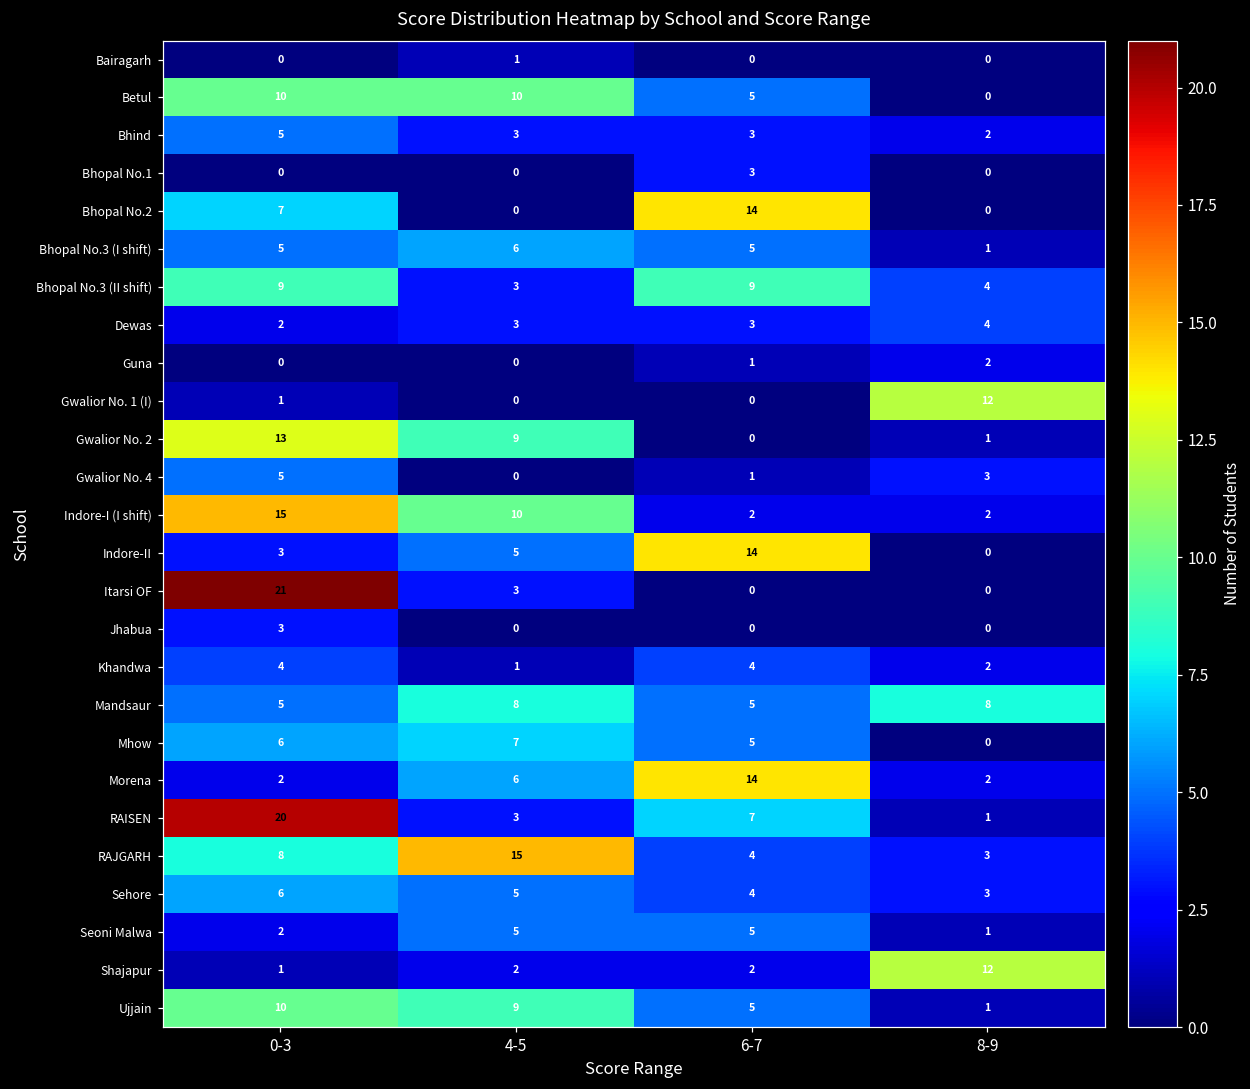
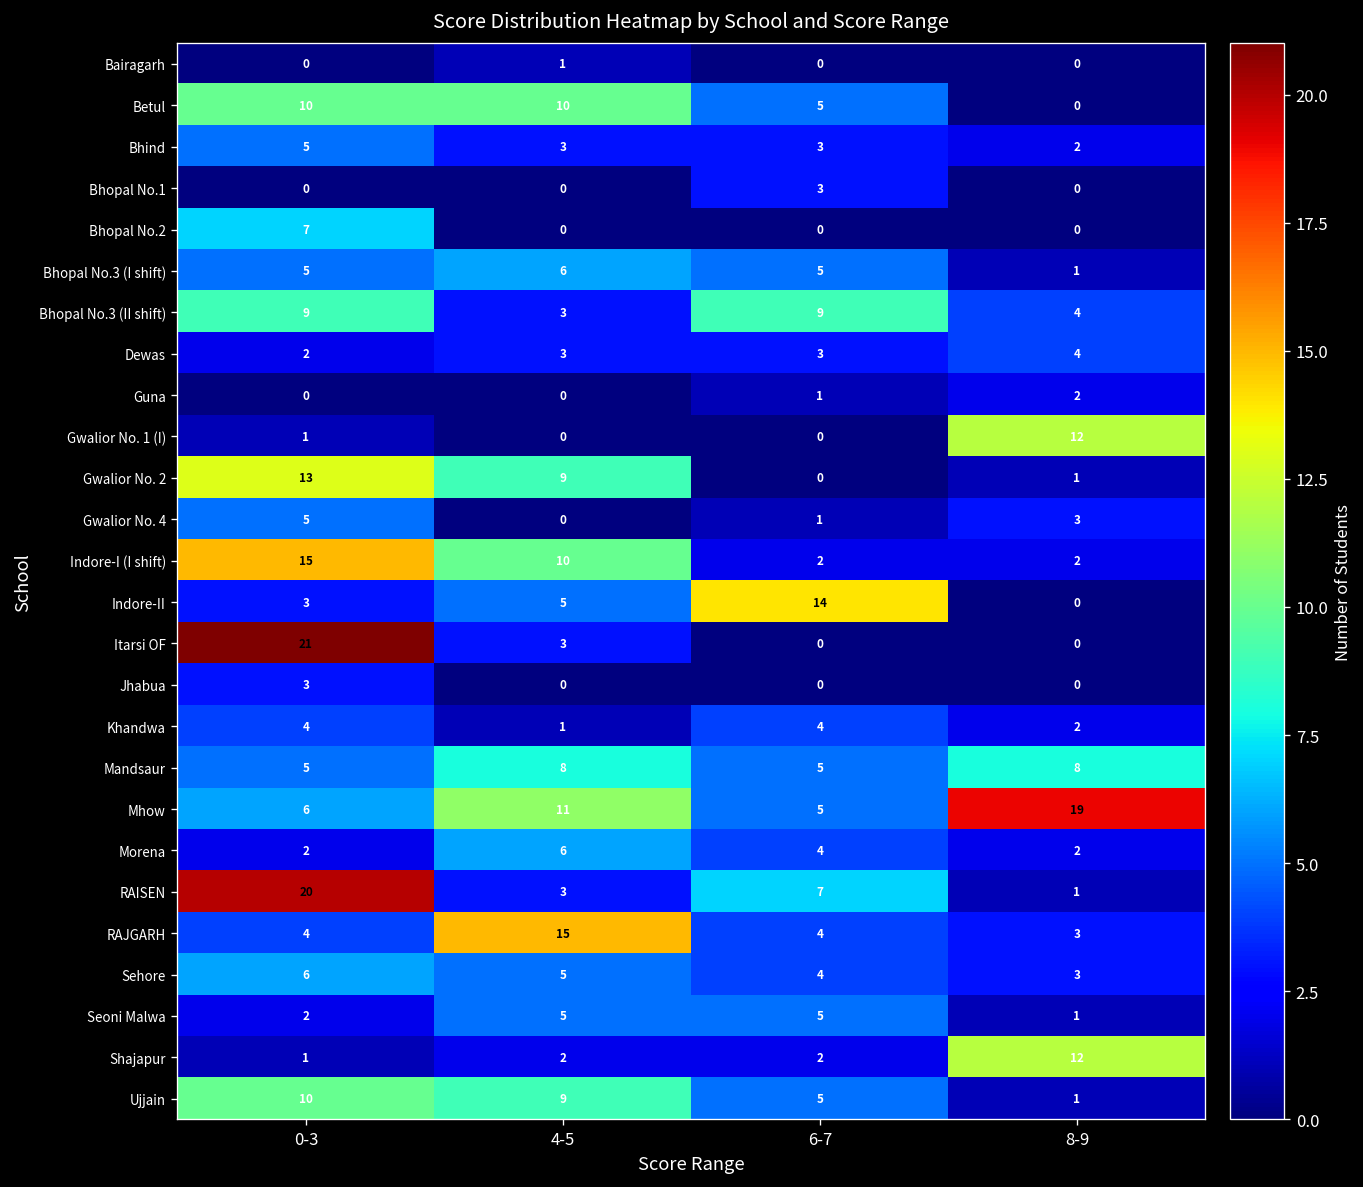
Bhopal No.2, 6-7: 14 -> 0
Mhow, 4-5: 7 -> 11
Mhow, 8-9: 0 -> 19
Morena, 6-7: 14 -> 4
RAJGARH, 0-3: 8 -> 4
